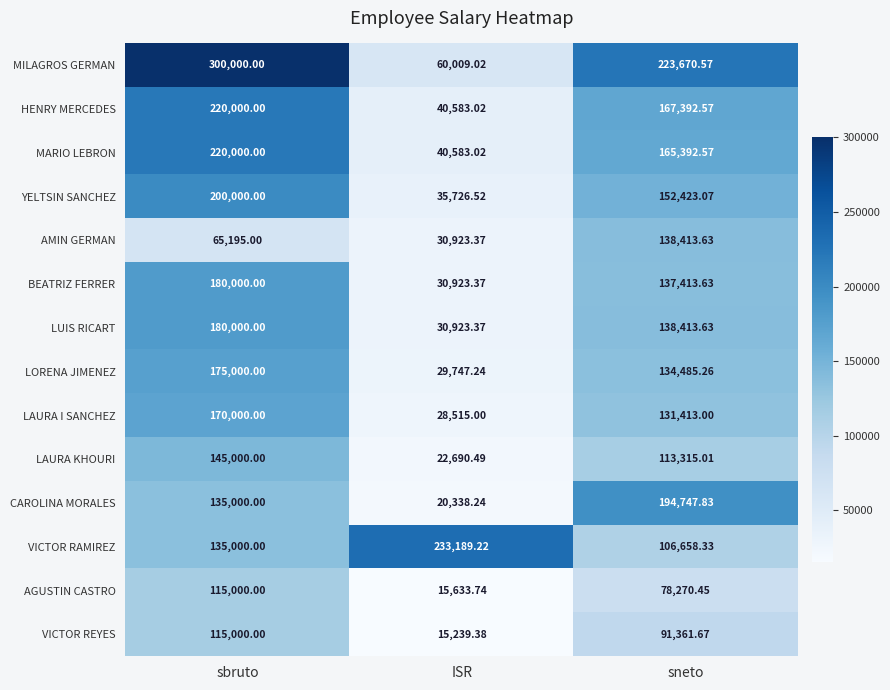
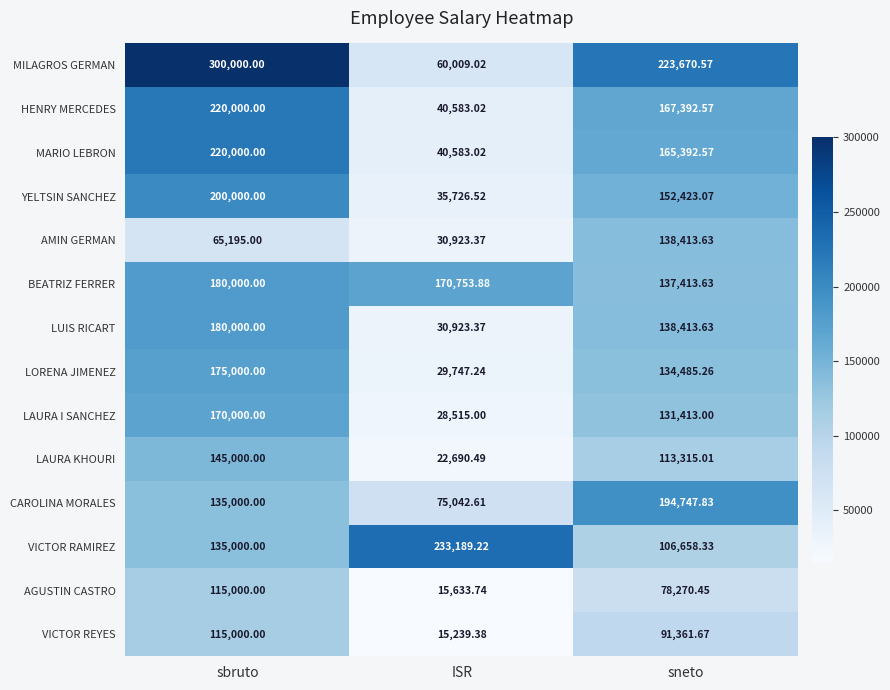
BEATRIZ FERRER, ISR: 30,923.37 -> 170,753.88
CAROLINA MORALES, ISR: 20,338.24 -> 75,042.61
